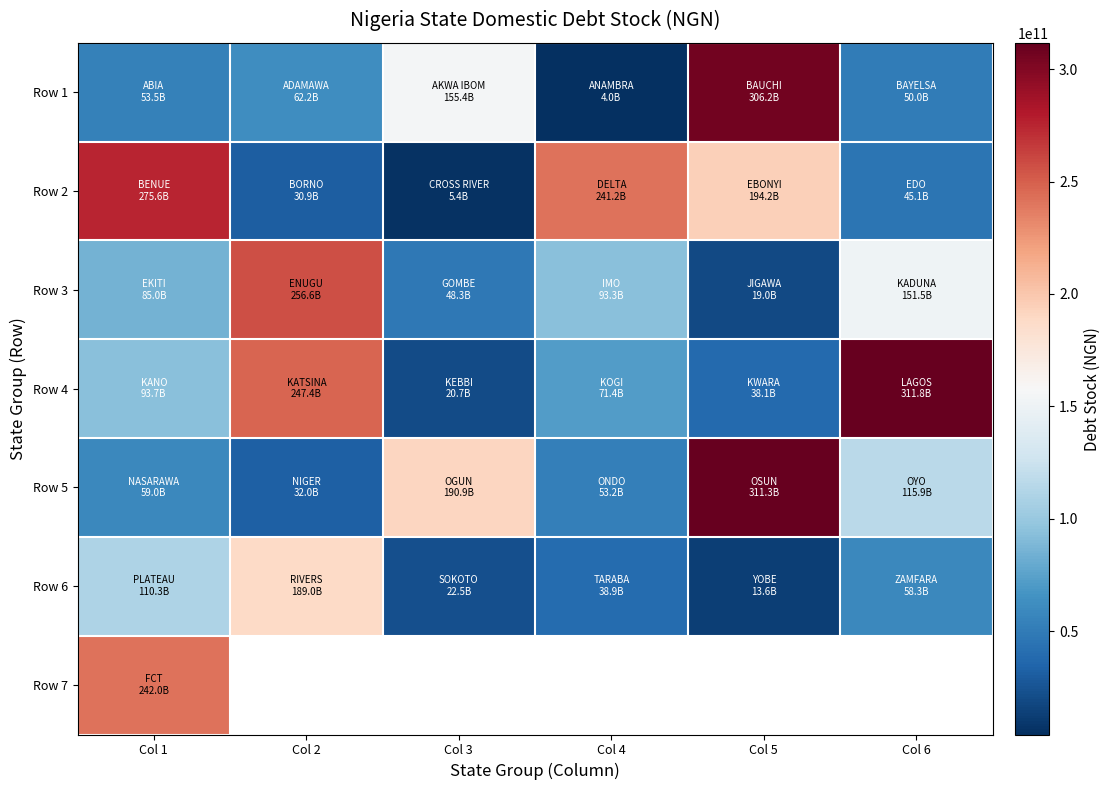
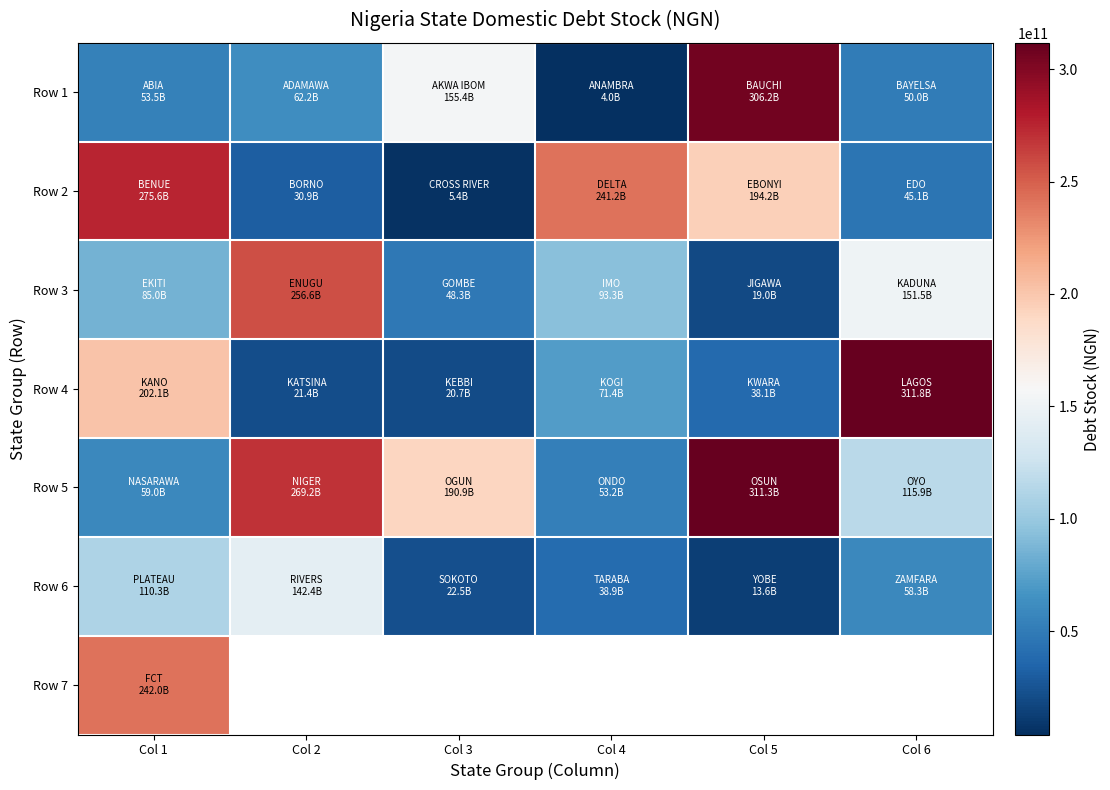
Row 4, Col 1: 93.7B -> 202.1B
Row 4, Col 2: 247.4B -> 21.4B
Row 5, Col 2: 32.0B -> 269.2B
Row 6, Col 2: 189.0B -> 142.4B
